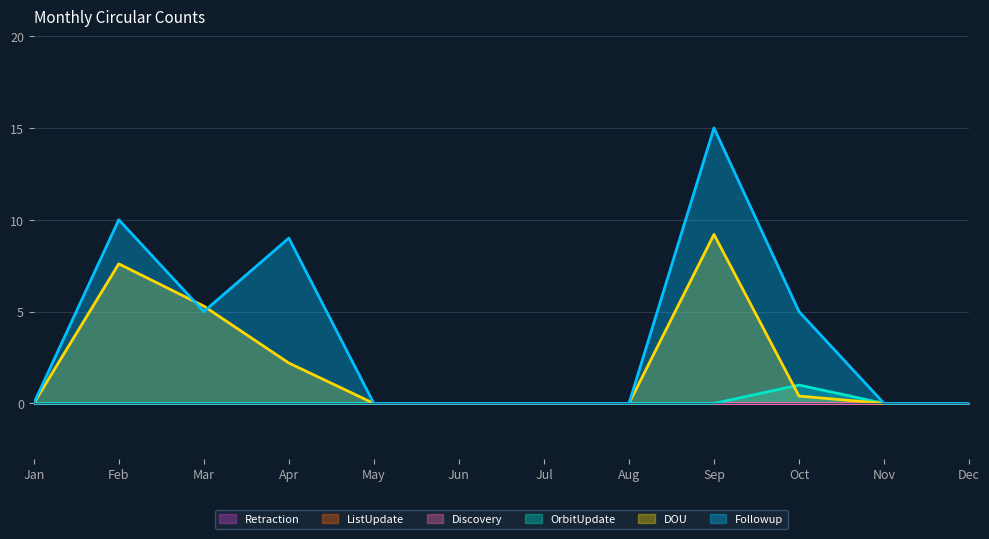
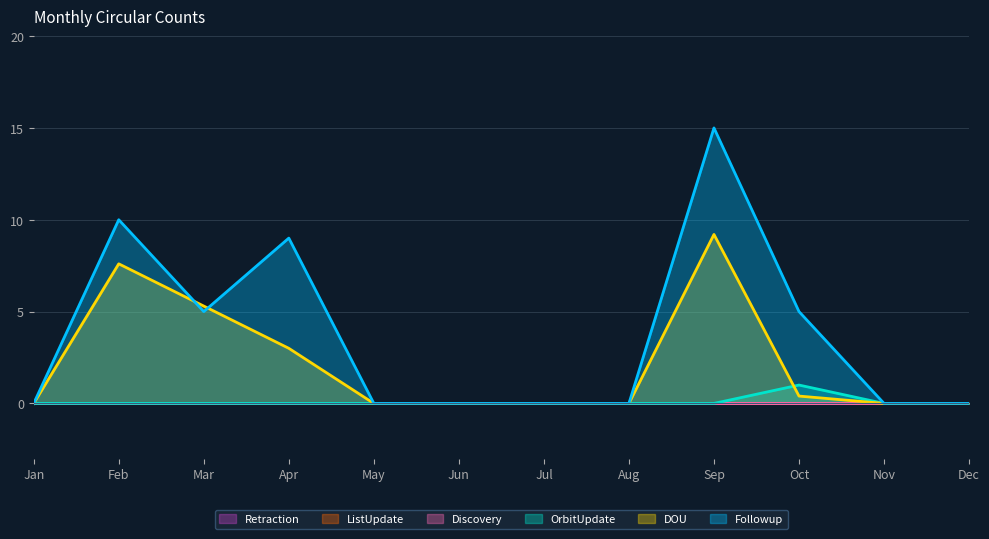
DOU, Apr: 2.2 -> 3.0
